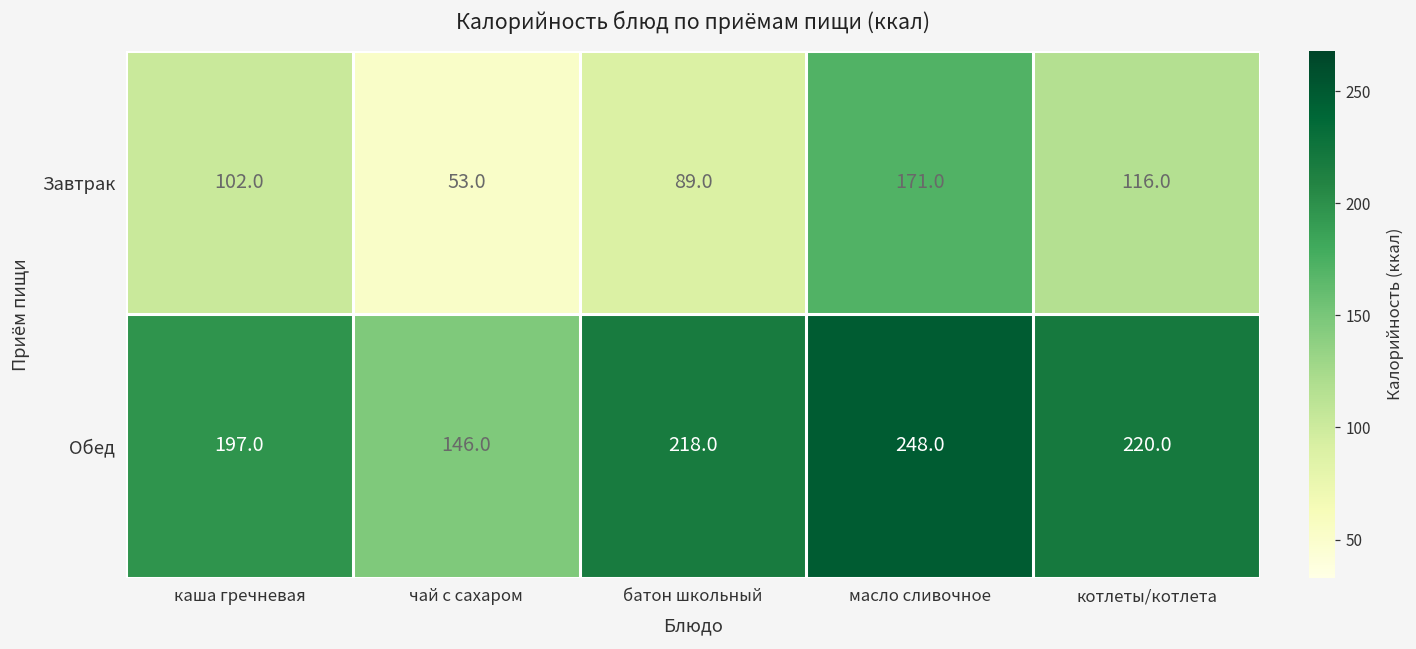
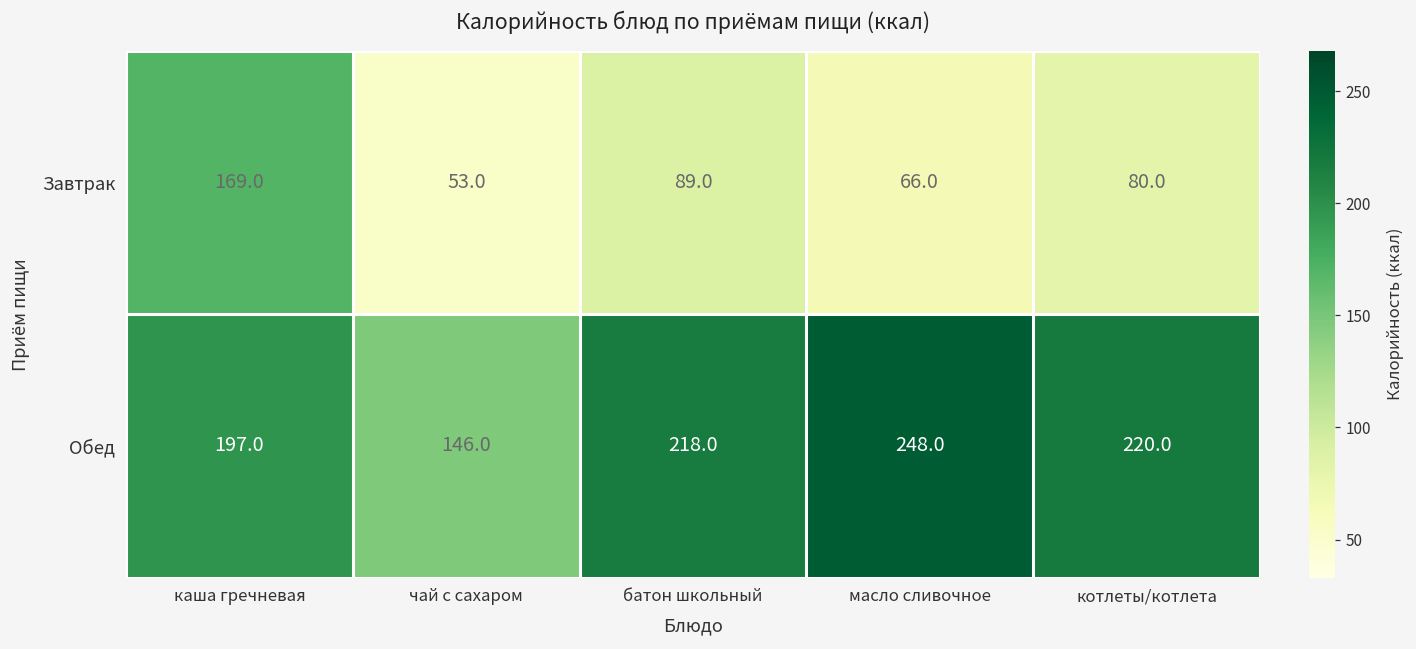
Завтрак, каша гречневая: 102.0 -> 169.0
Завтрак, масло сливочное: 171.0 -> 66.0
Завтрак, котлеты/котлета: 116.0 -> 80.0
